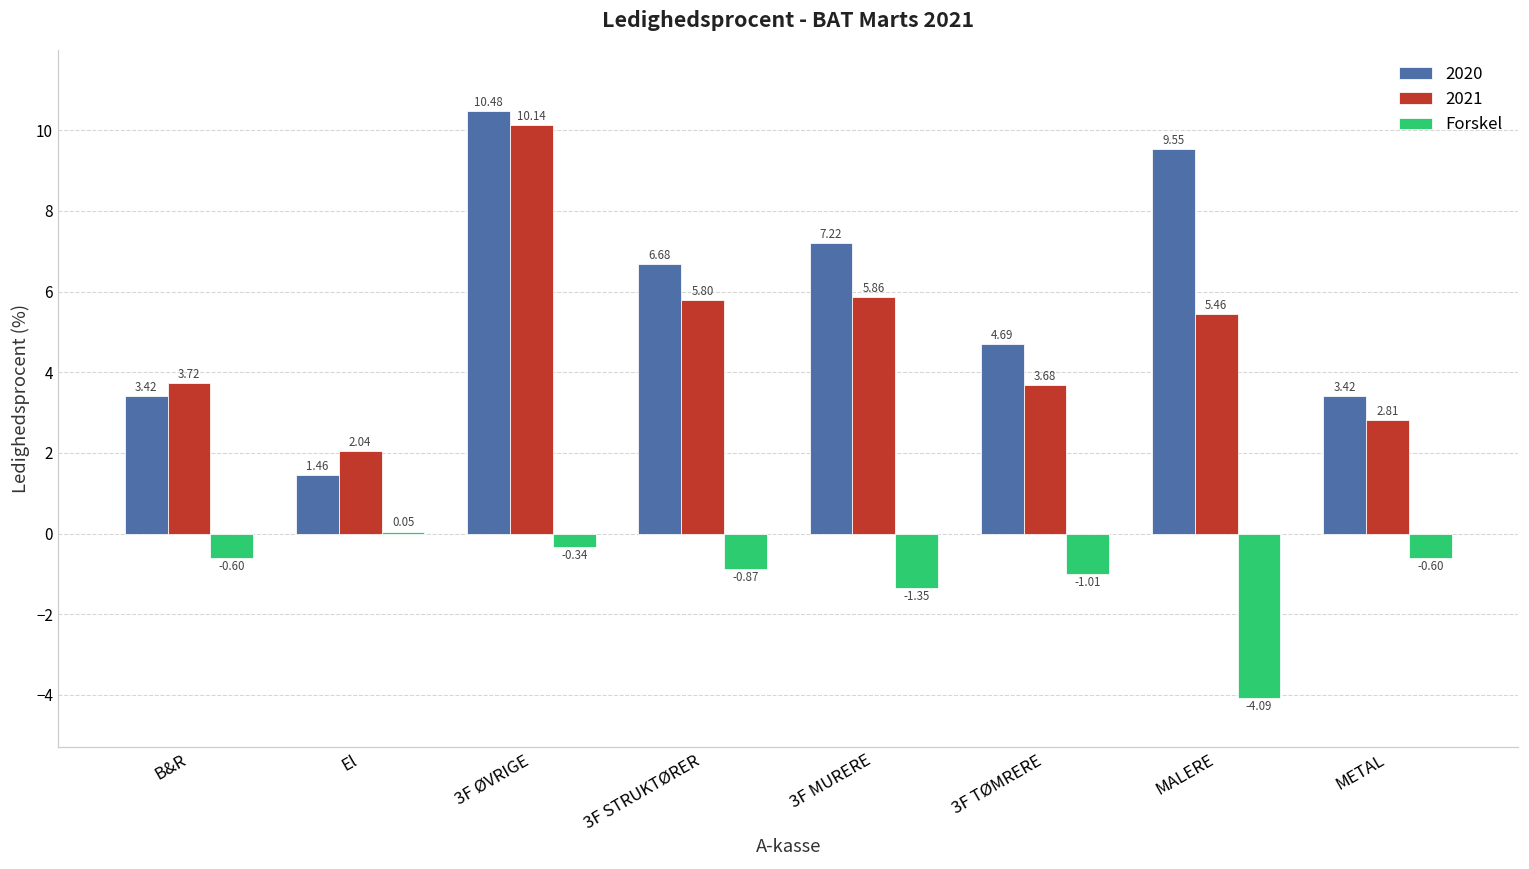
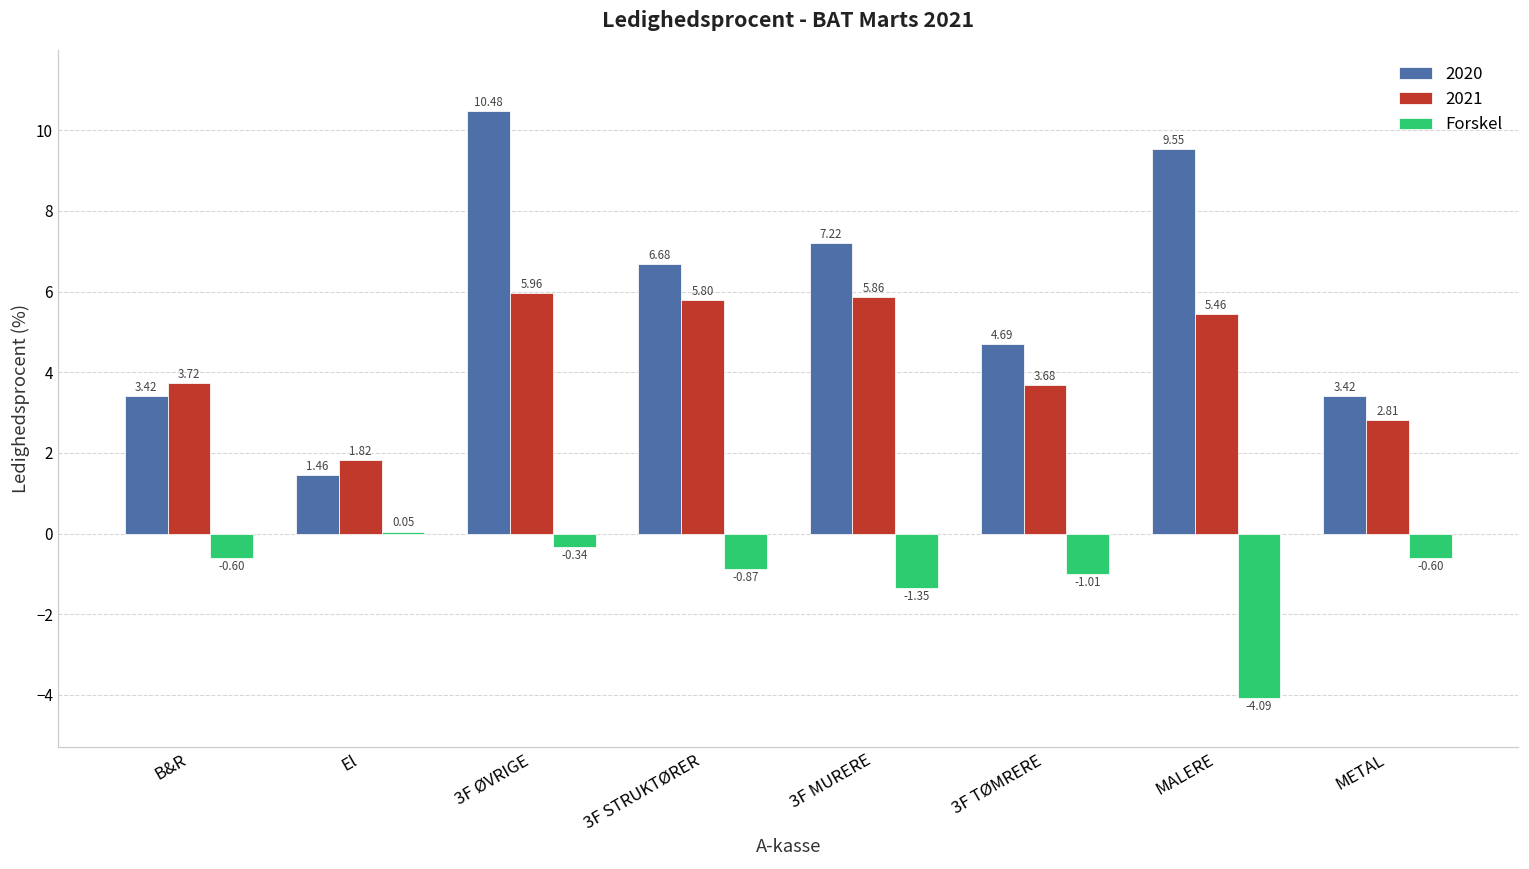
2021, El: 2.04 -> 1.82
2021, 3F ØVRIGE: 10.14 -> 5.96
